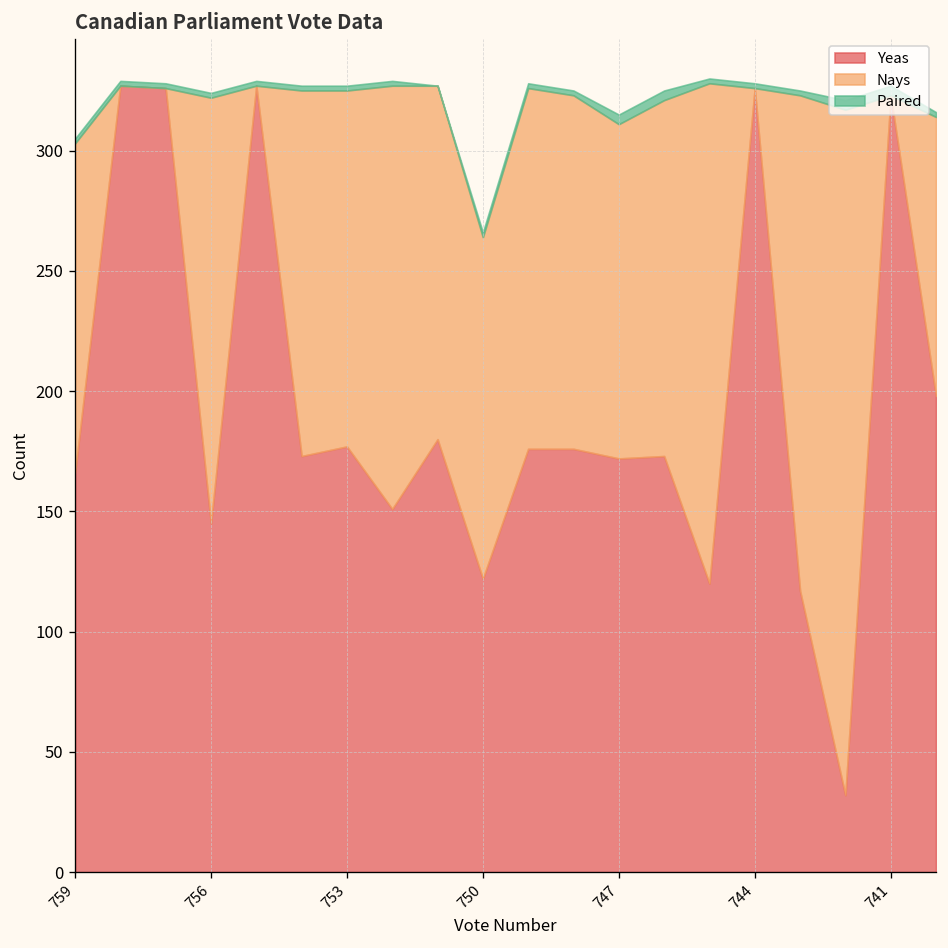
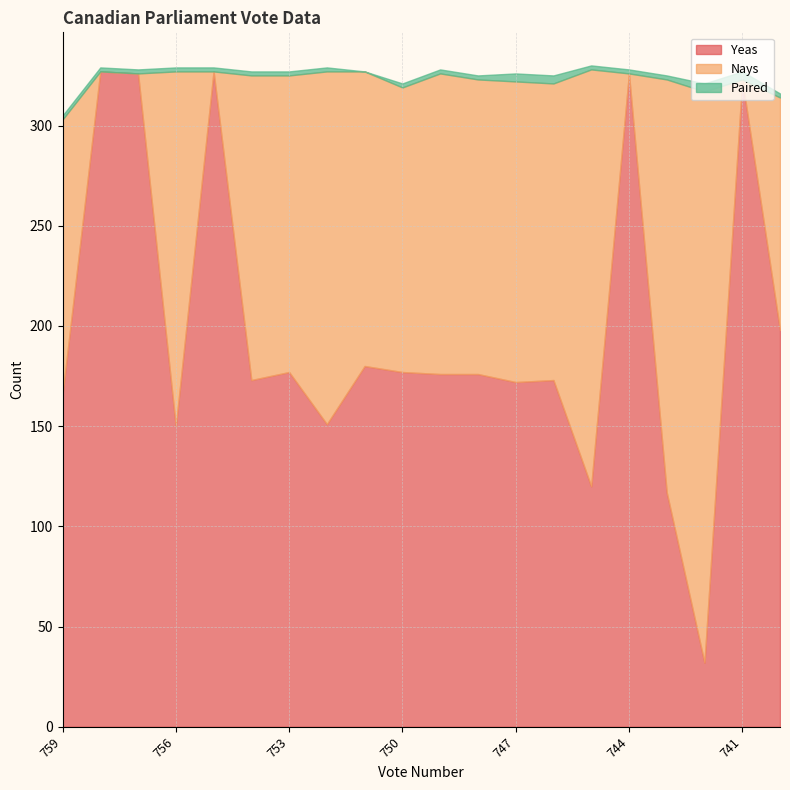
Yeas, 756: 145 -> 150
Yeas, 750: 122 -> 177
Nays, 747: 139 -> 150
